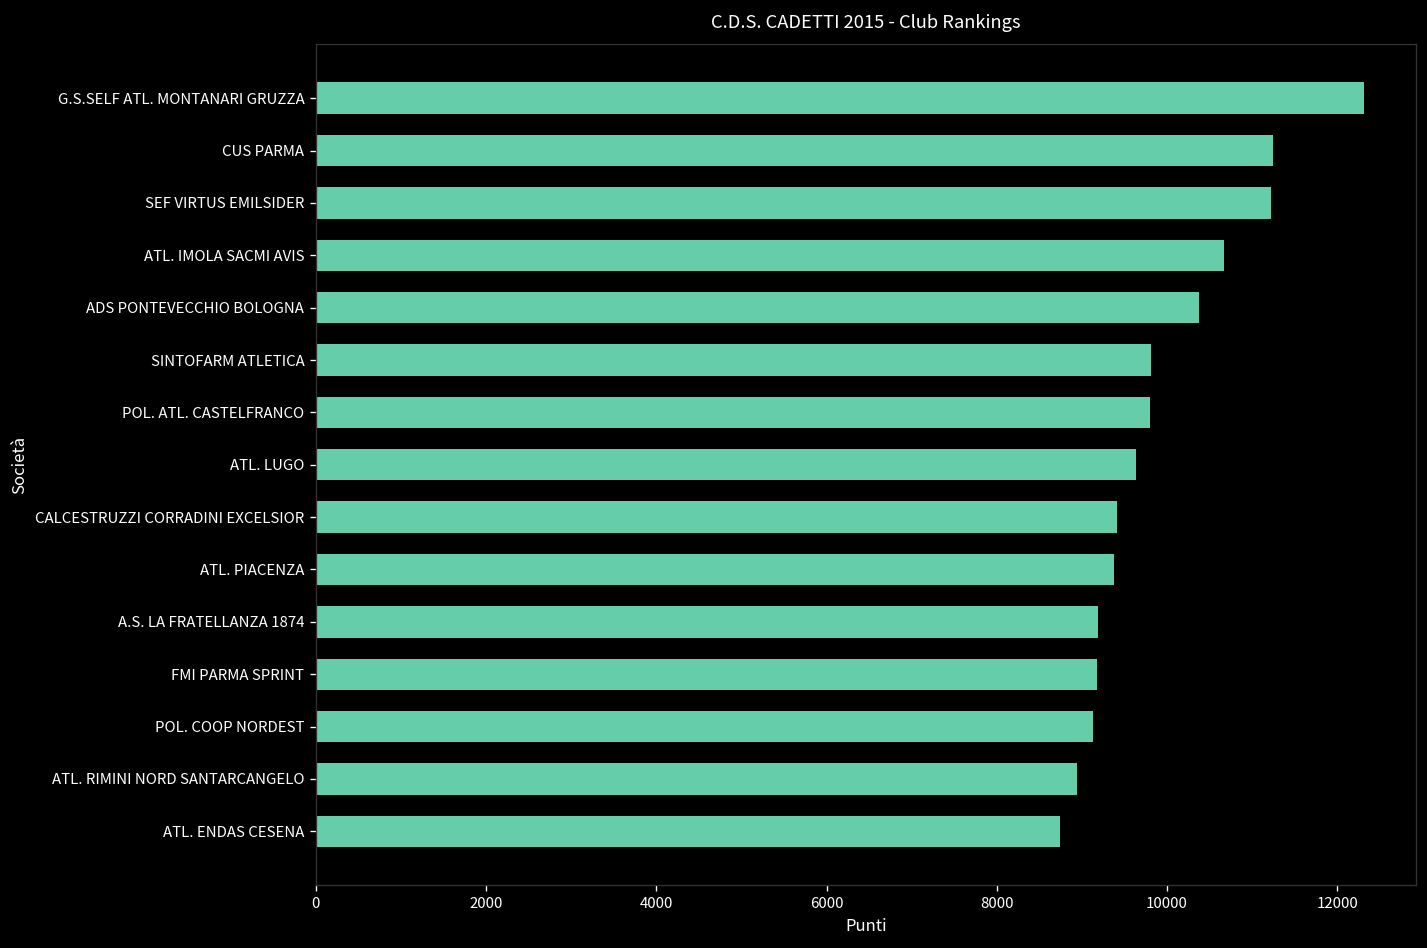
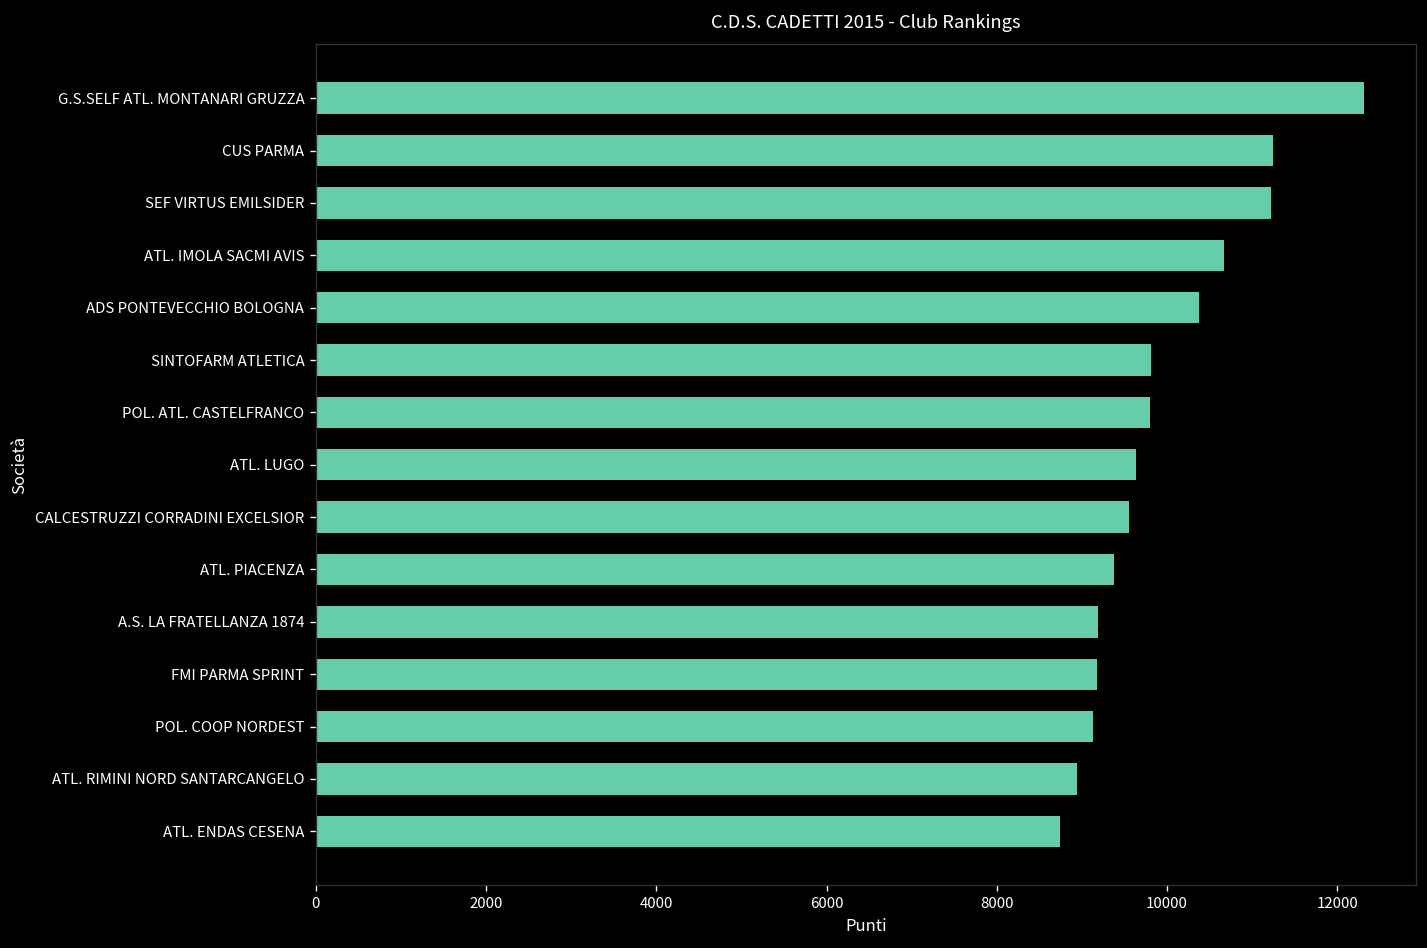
CALCESTRUZZI CORRADINI EXCELSIOR: 9400 -> 9600
